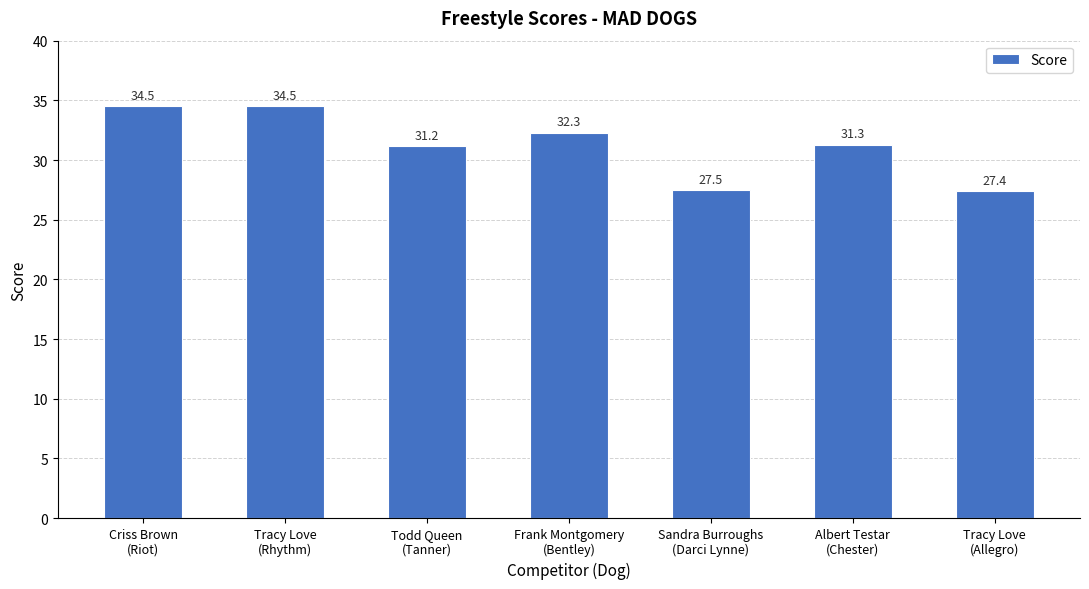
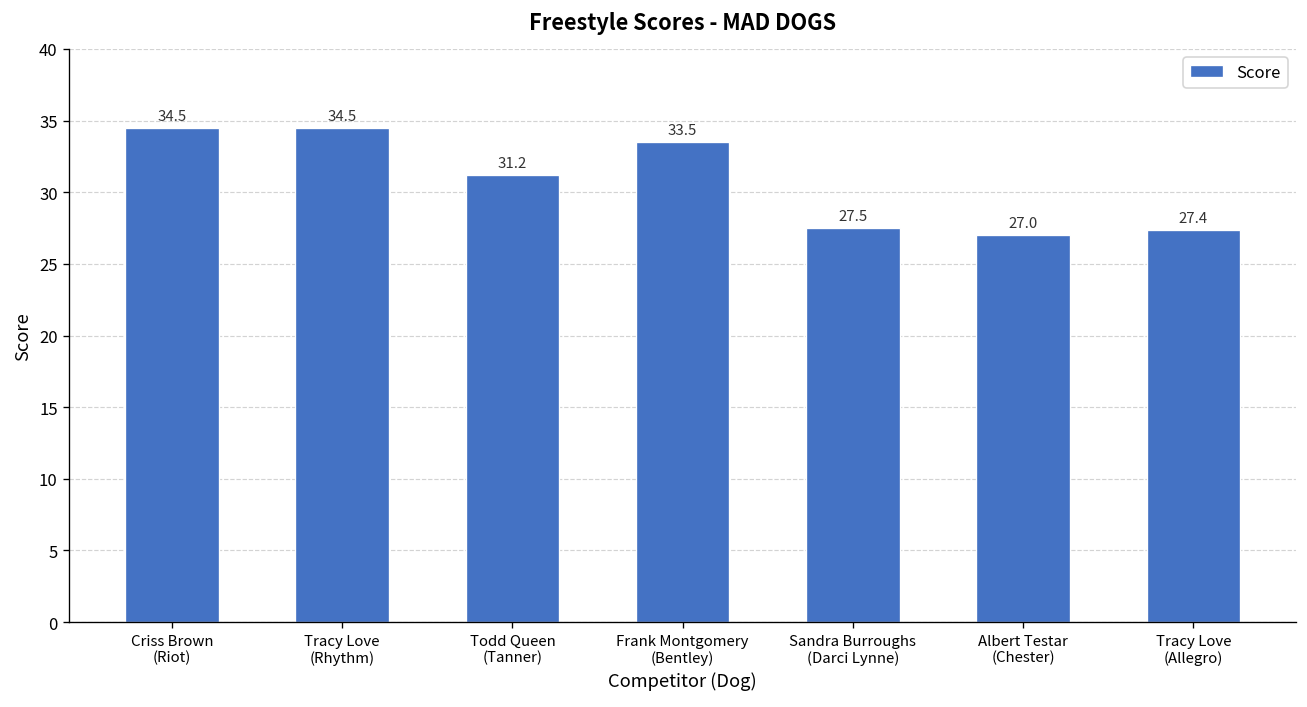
Frank Montgomery (Bentley): 32.3 -> 33.5
Albert Testar (Chester): 31.3 -> 27.0
